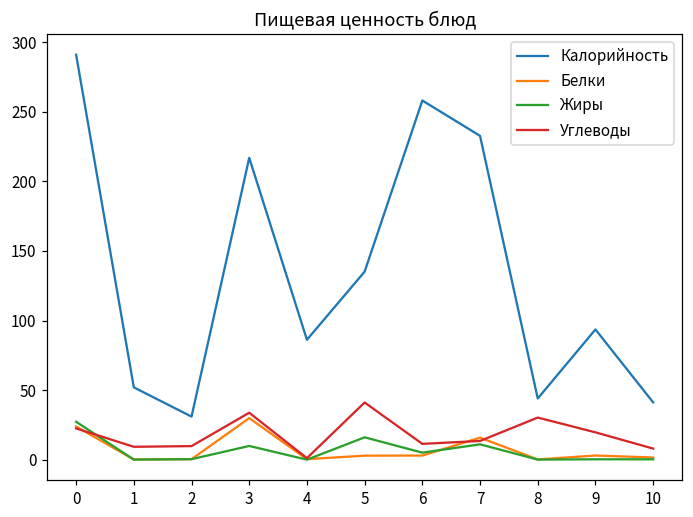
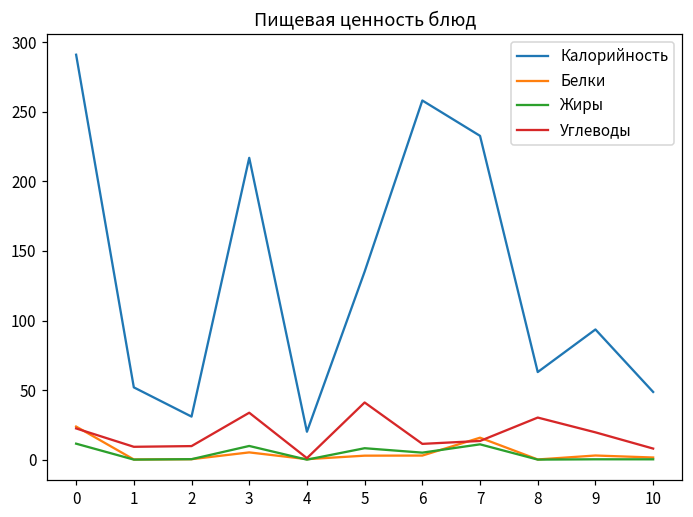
Жиры, 0: 27 -> 12
Белки, 3: 30 -> 5
Калорийность, 4: 86 -> 20
Жиры, 5: 16 -> 8
Калорийность, 8: 44 -> 63
Калорийность, 10: 41 -> 49
